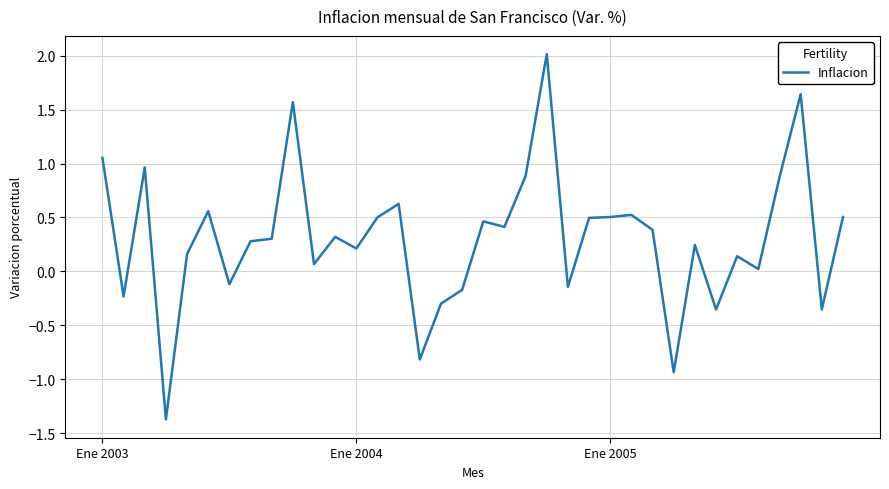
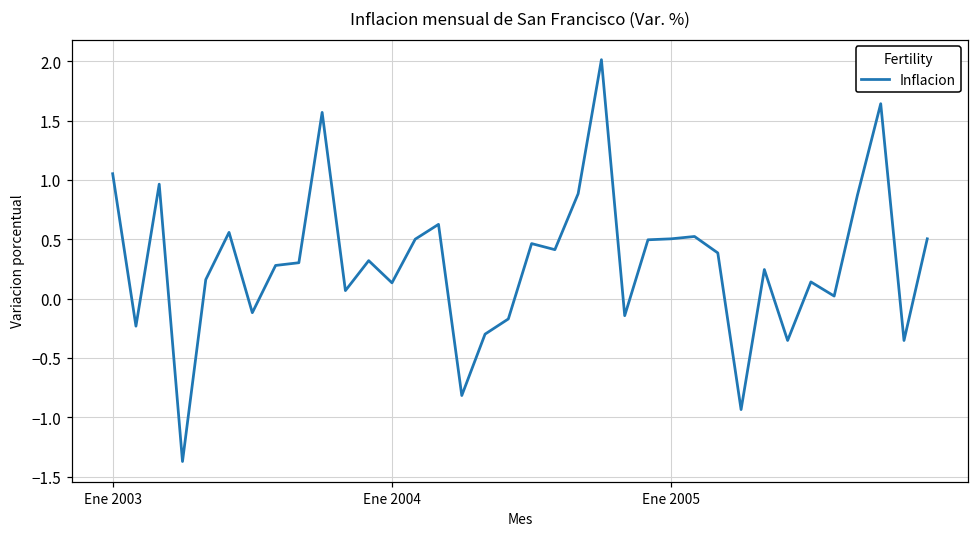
Ene 2004: 0.21 -> 0.13
